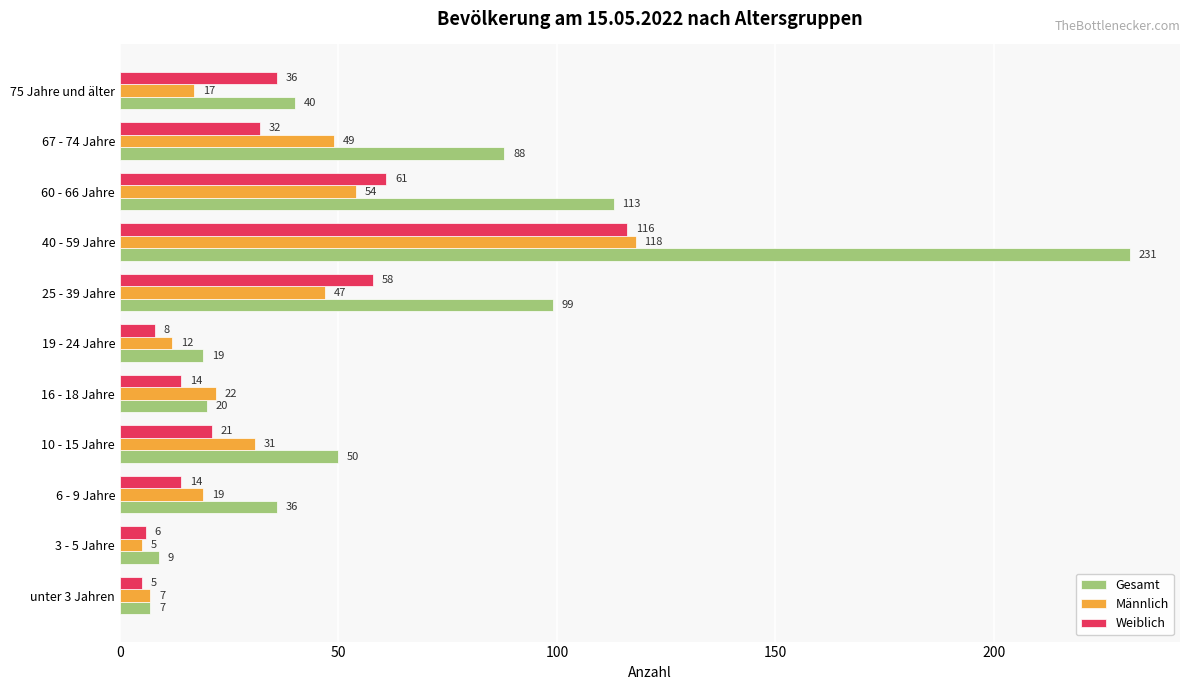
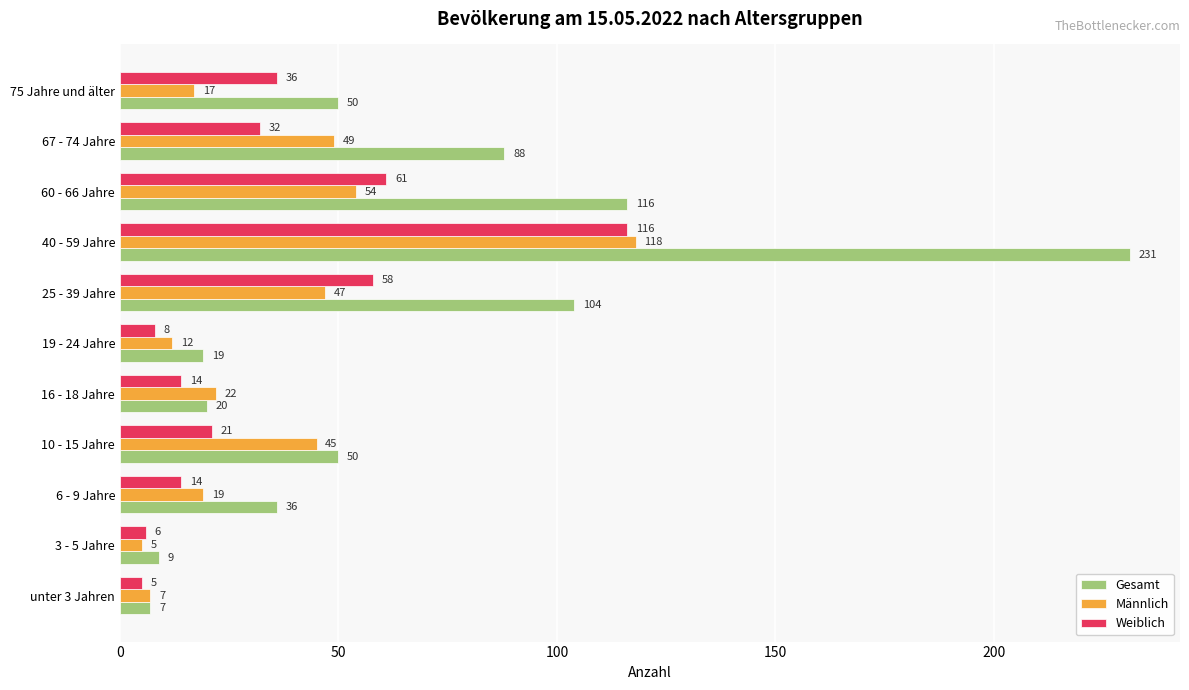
Gesamt, 75 Jahre und älter: 40 -> 50
Gesamt, 60 - 66 Jahre: 113 -> 116
Gesamt, 25 - 39 Jahre: 99 -> 104
Männlich, 10 - 15 Jahre: 31 -> 45
